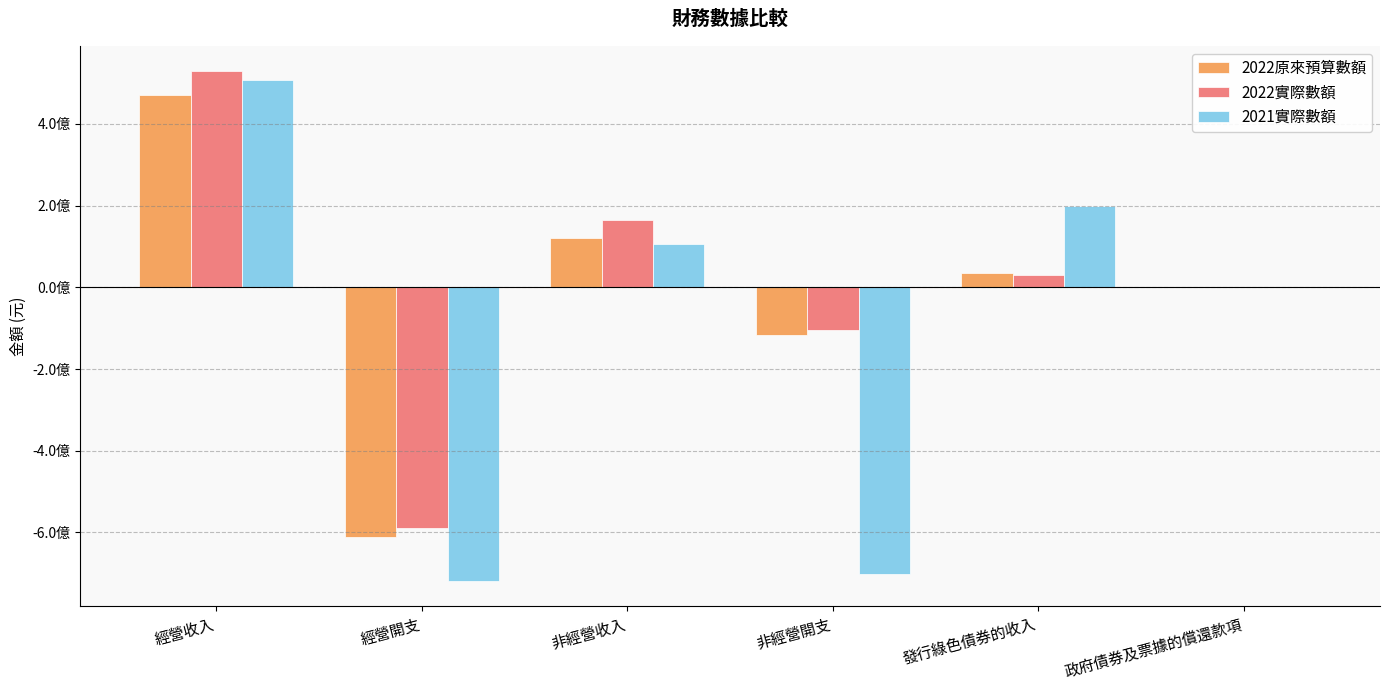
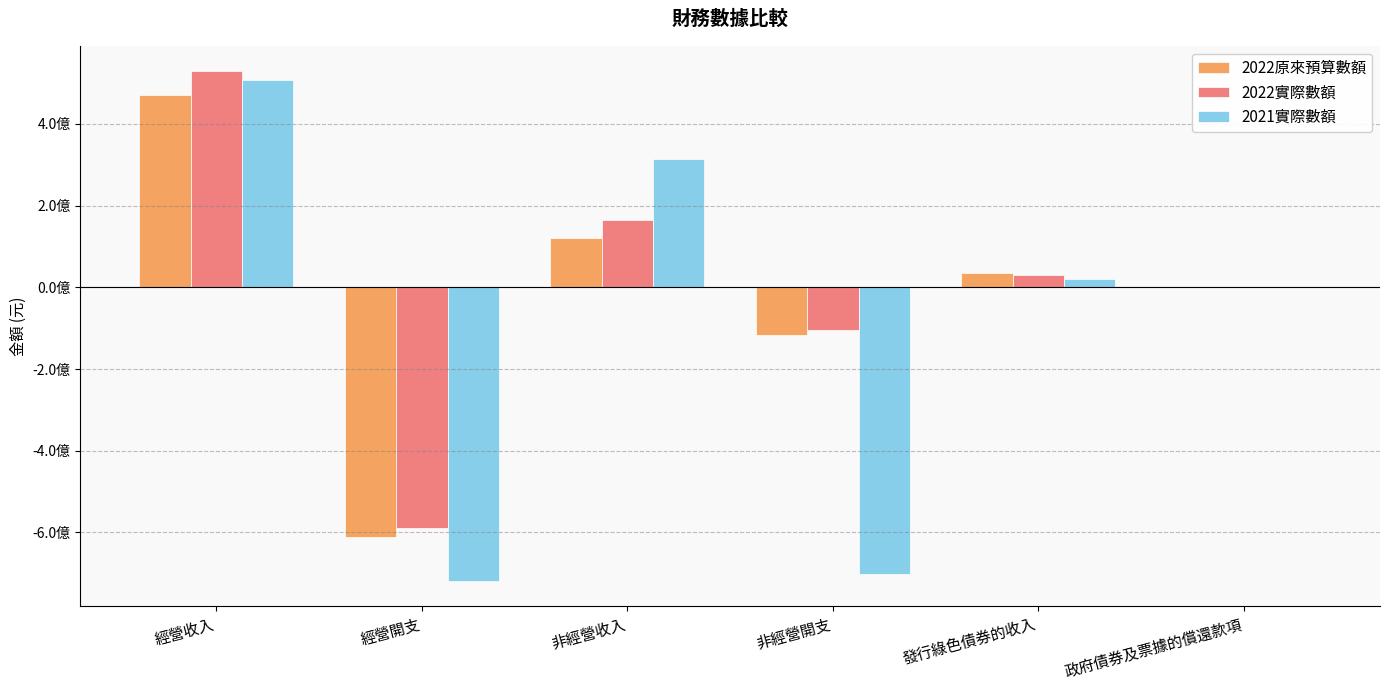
2021實際數額, 非經營收入: 1.0億 -> 3.1億
2021實際數額, 發行綠色債券的收入: 2.0億 -> 0.2億
